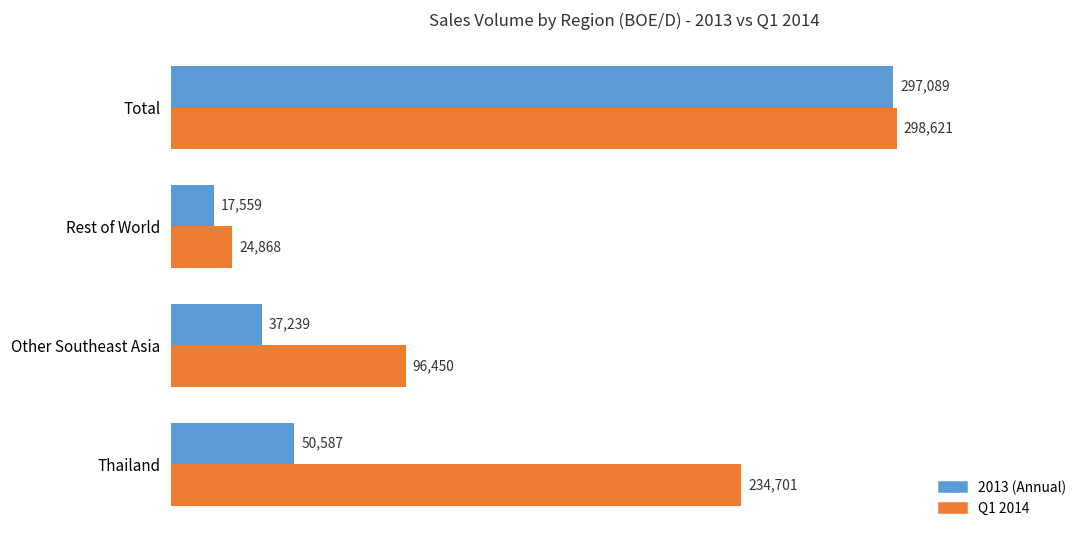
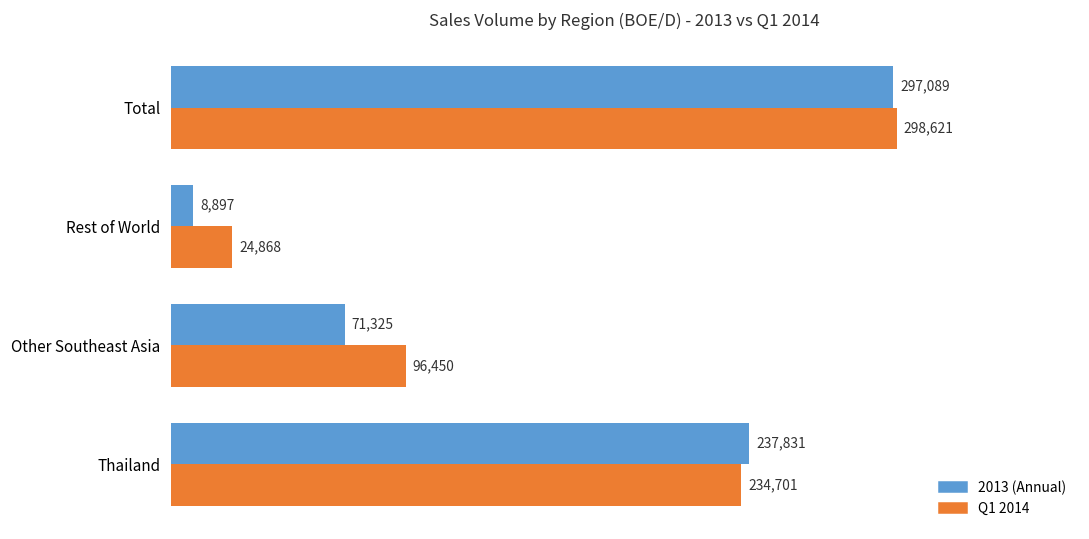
2013 (Annual), Rest of World: 17,559 -> 8,897
2013 (Annual), Other Southeast Asia: 37,239 -> 71,325
2013 (Annual), Thailand: 50,587 -> 237,831
